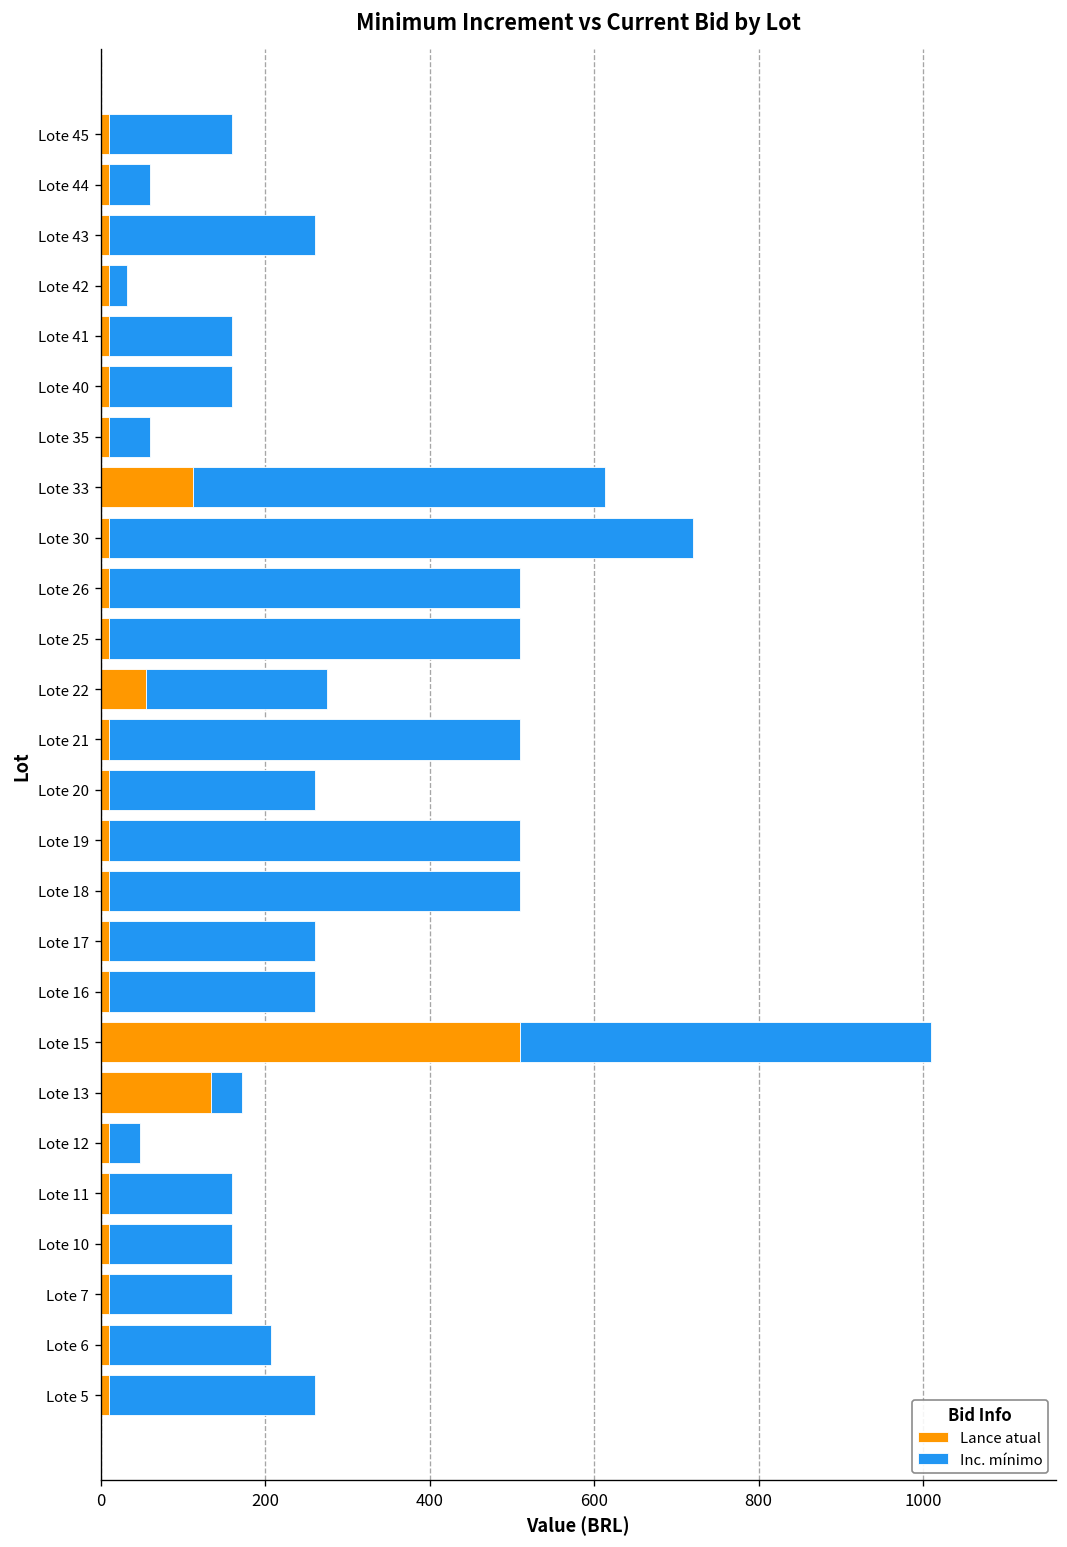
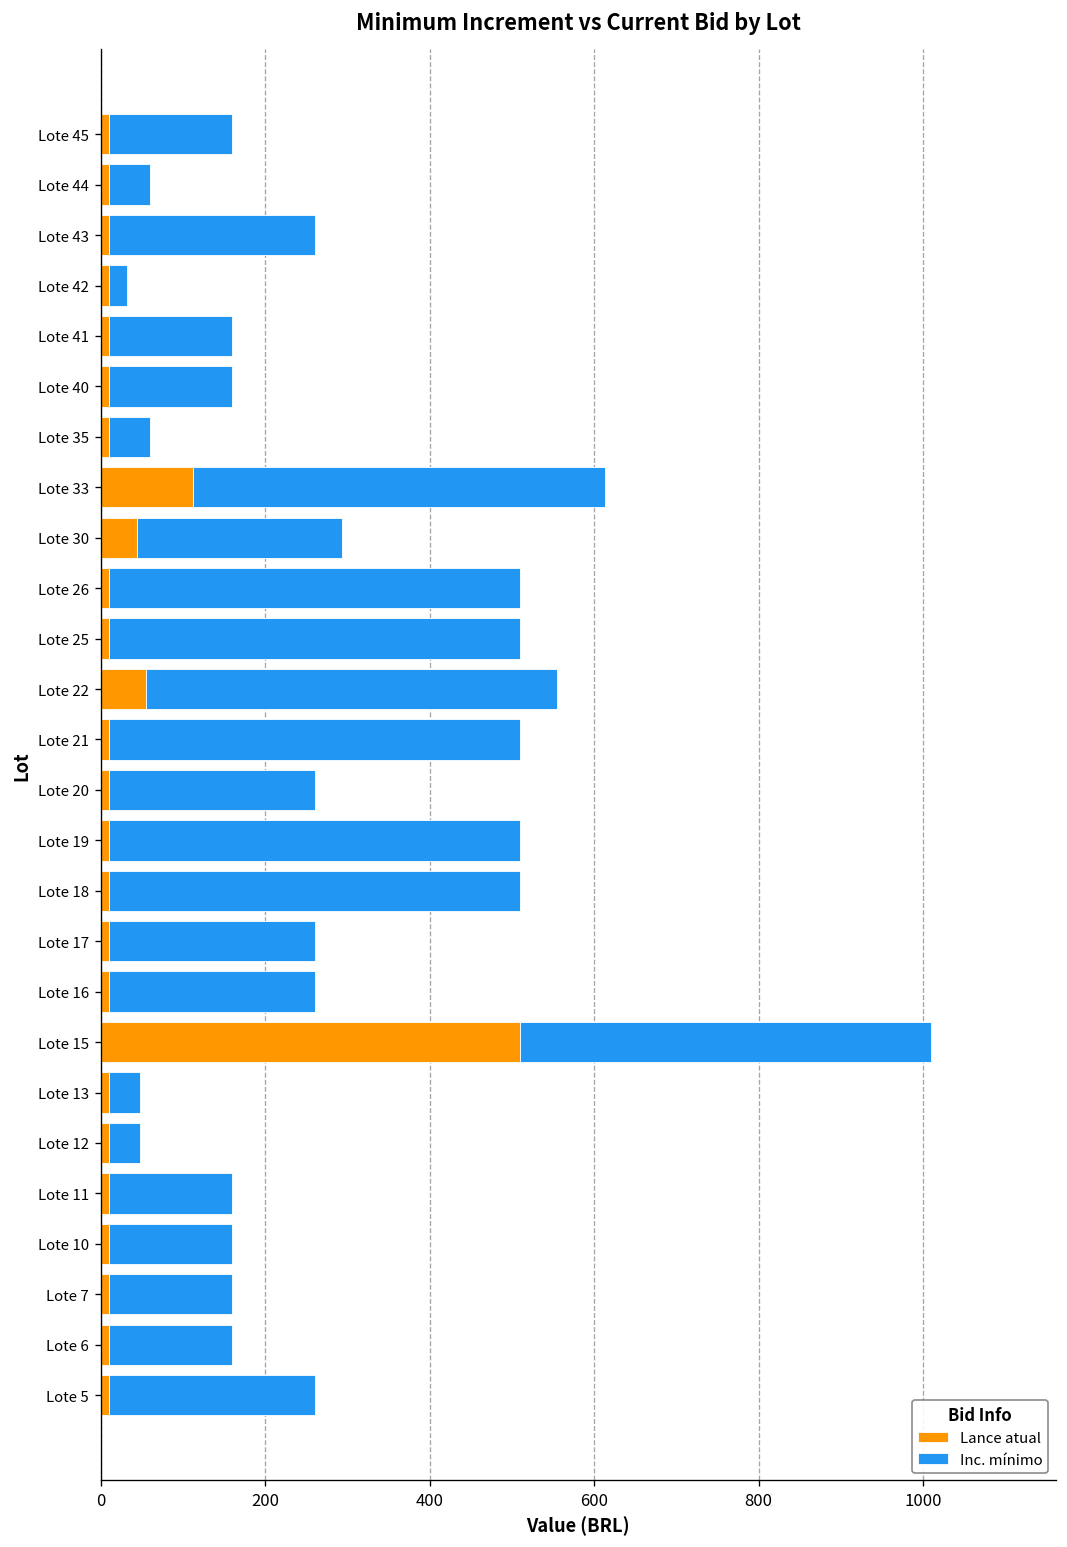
Lance atual, Lote 30: 10 -> 40
Inc. mínimo, Lote 30: 710 -> 250
Inc. mínimo, Lote 22: 220 -> 500
Lance atual, Lote 13: 130 -> 10
Inc. mínimo, Lote 6: 200 -> 150
